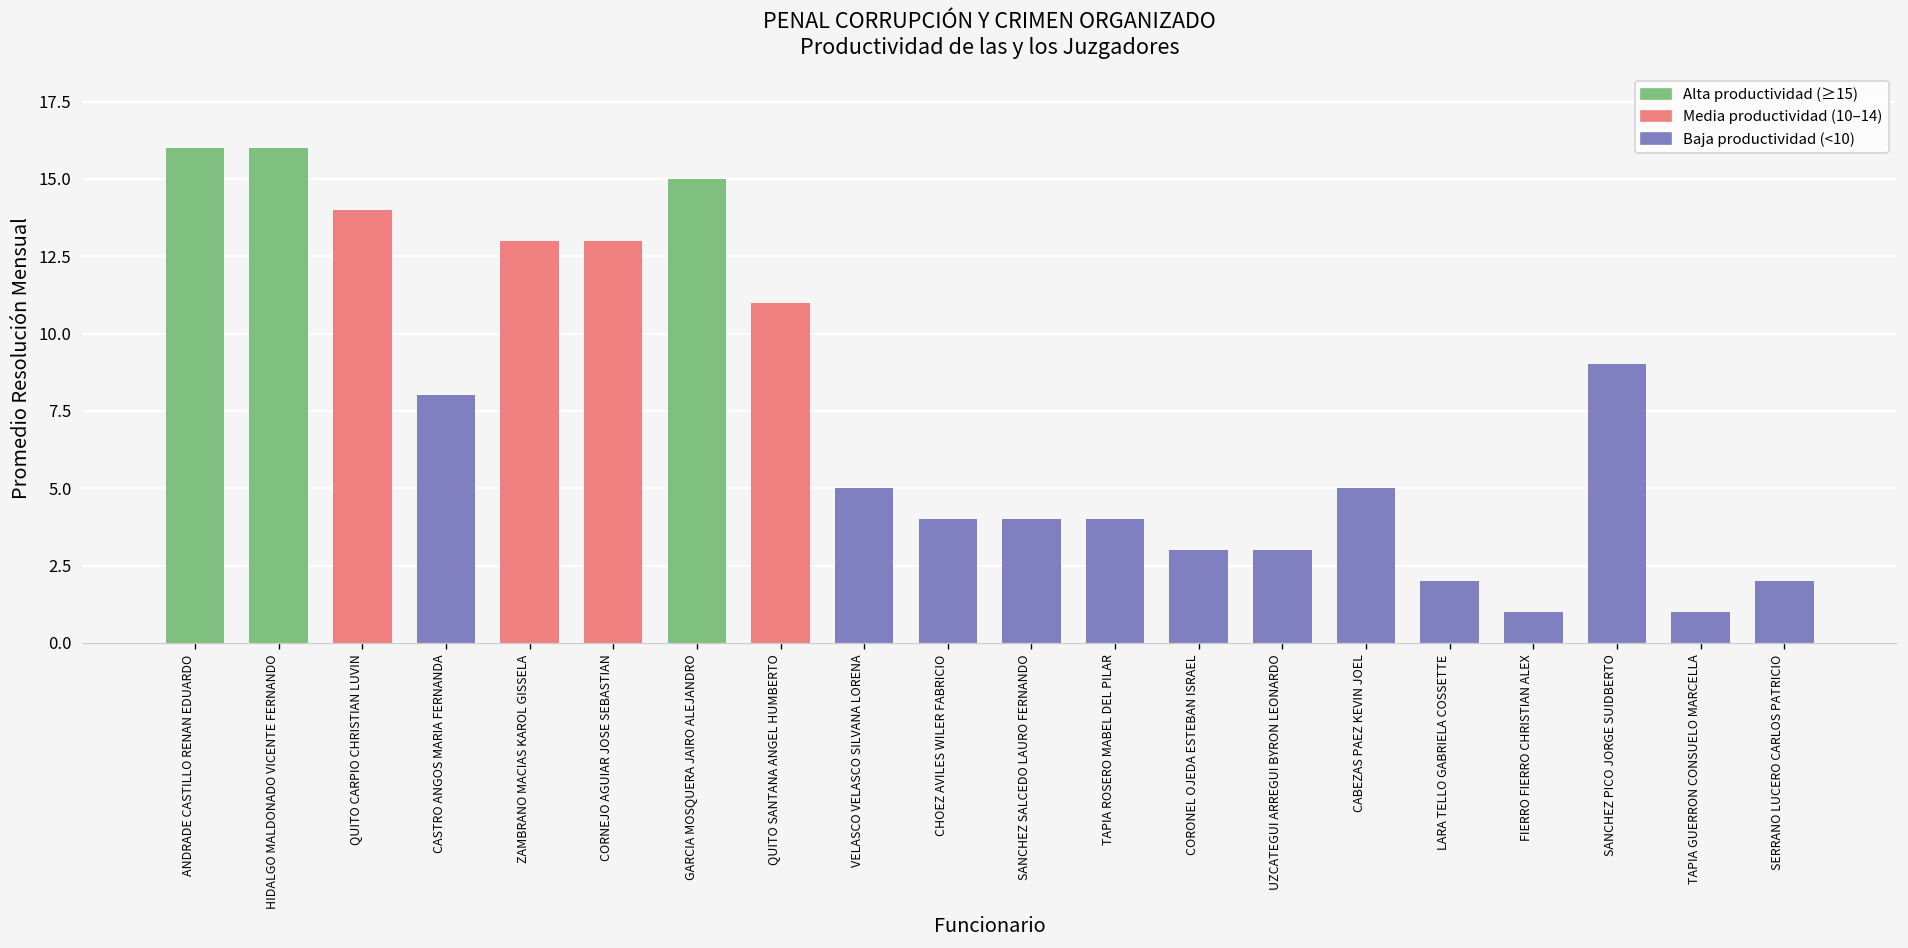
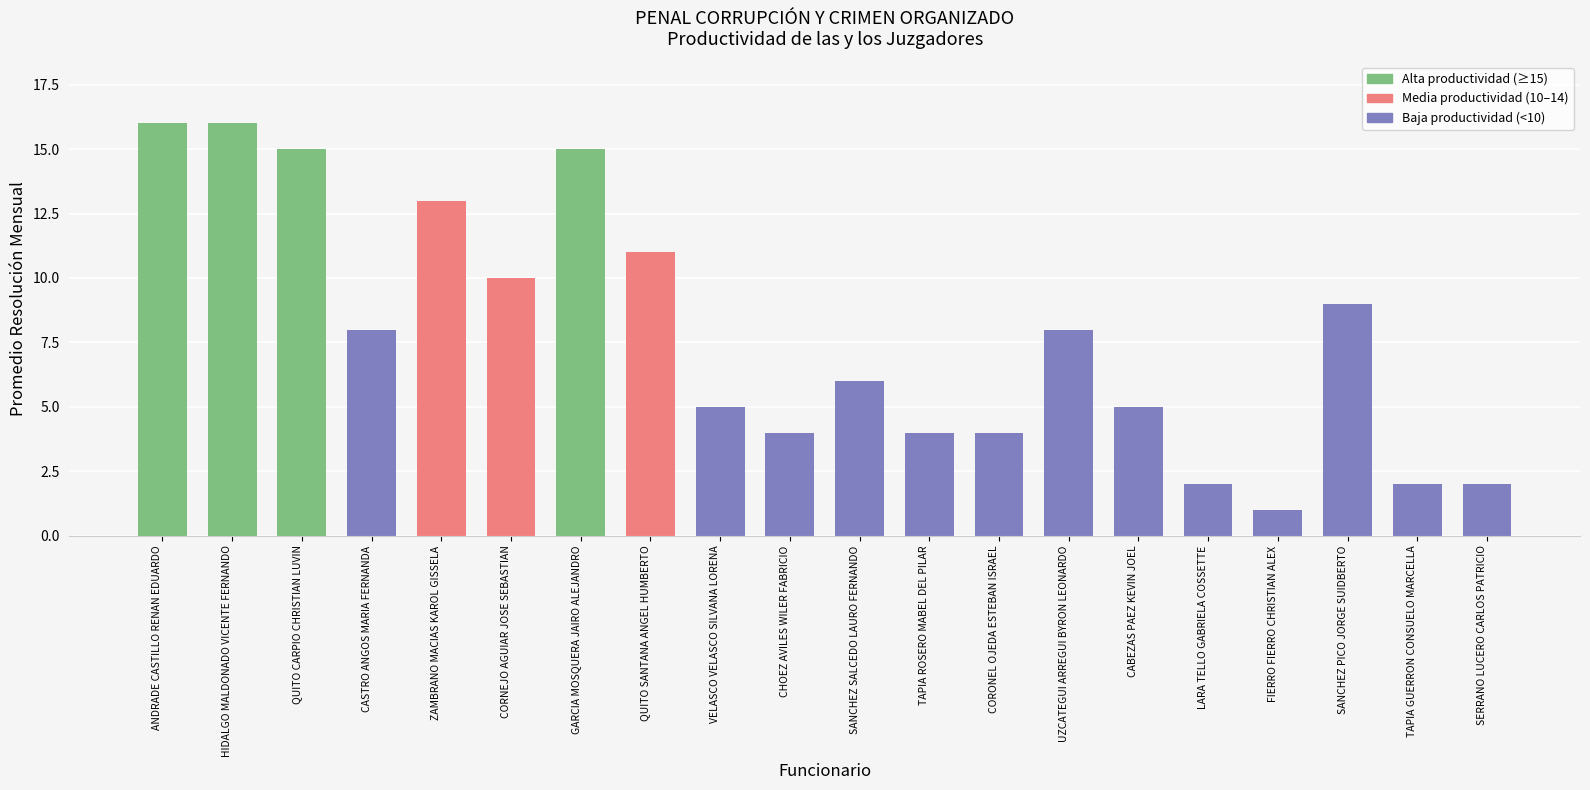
QUITO CARPIO CHRISTIAN LUVIN: 14 -> 15
CORNEJO AGUIAR JOSE SEBASTIAN: 13 -> 10
SANCHEZ SALCEDO LAURO FERNANDO: 4 -> 6
CORONEL OJEDA ESTEBAN ISRAEL: 3 -> 4
UZCATEGUI ARREGUI BYRON LEONARDO: 3 -> 8
TAPIA GUERRON CONSUELO MARCELLA: 1 -> 2
